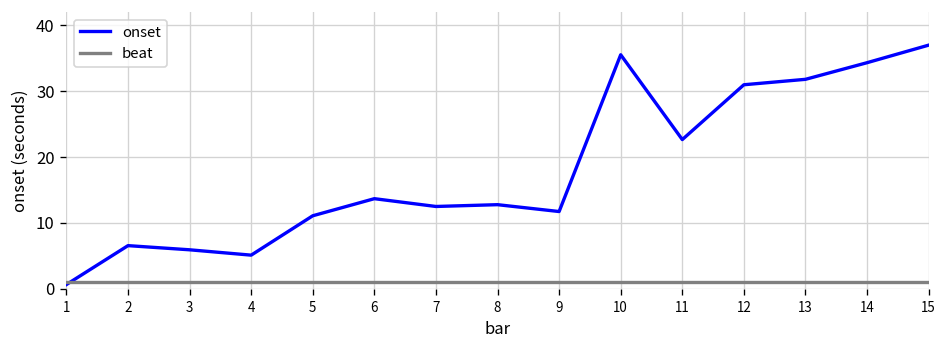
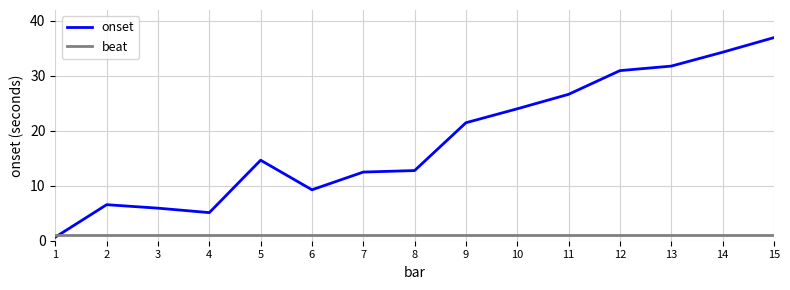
onset, 5: 11 -> 15
onset, 6: 14 -> 9
onset, 9: 12 -> 21
onset, 10: 36 -> 24
onset, 11: 23 -> 27
